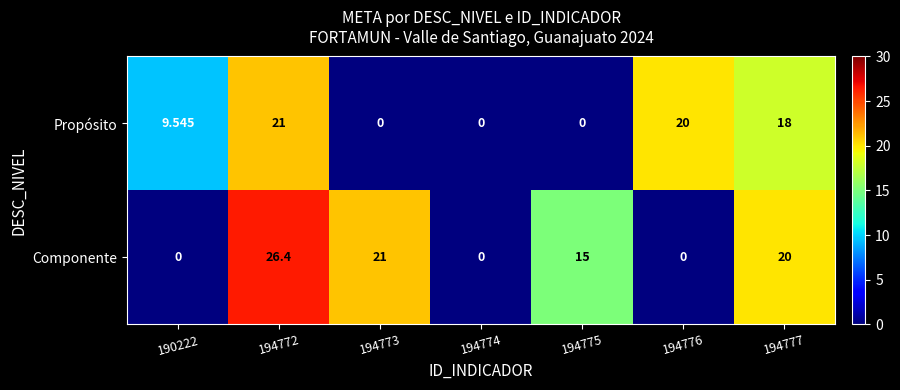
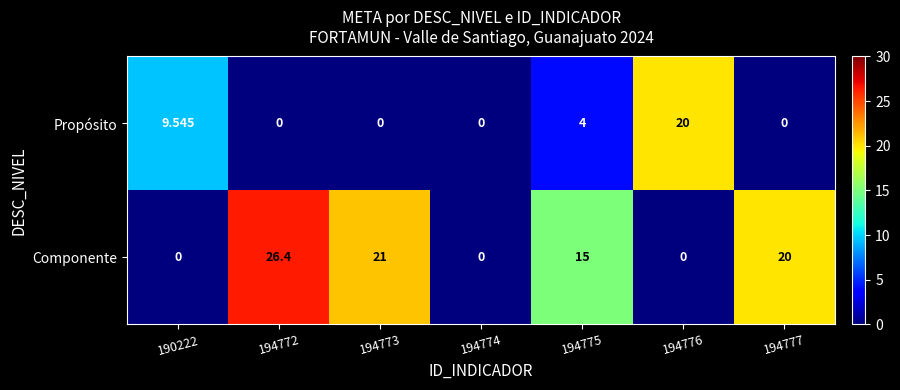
Propósito, 194772: 21 -> 0
Propósito, 194775: 0 -> 4
Propósito, 194777: 18 -> 0
